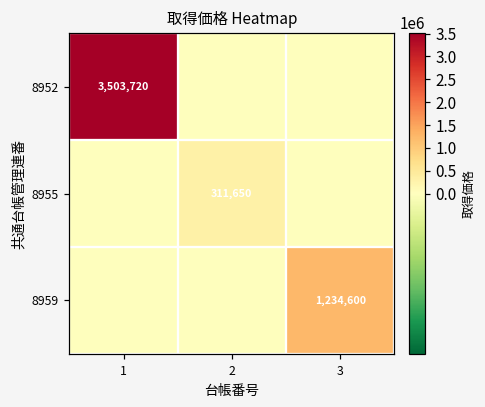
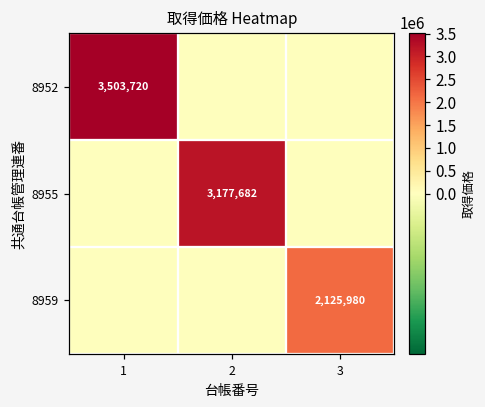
8955, 2: 311,650 -> 3,177,682
8959, 3: 1,234,600 -> 2,125,980
